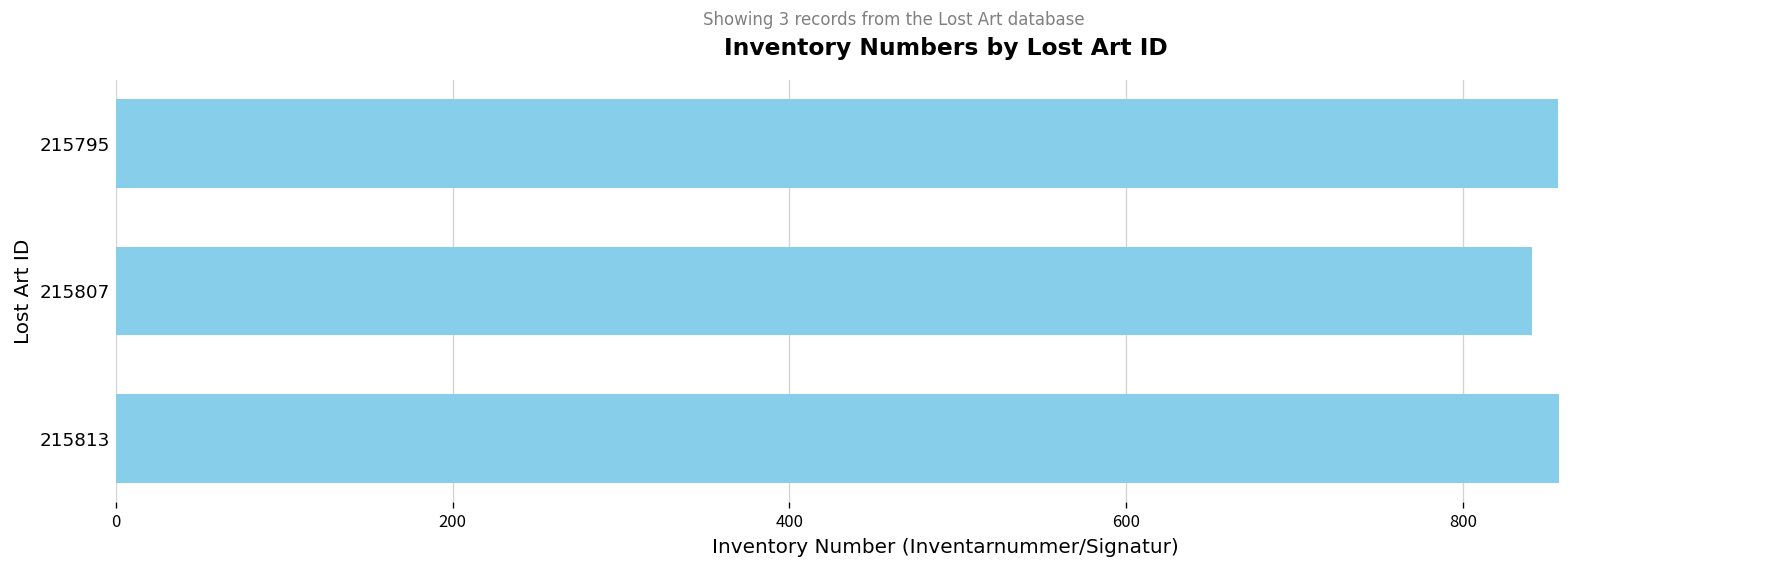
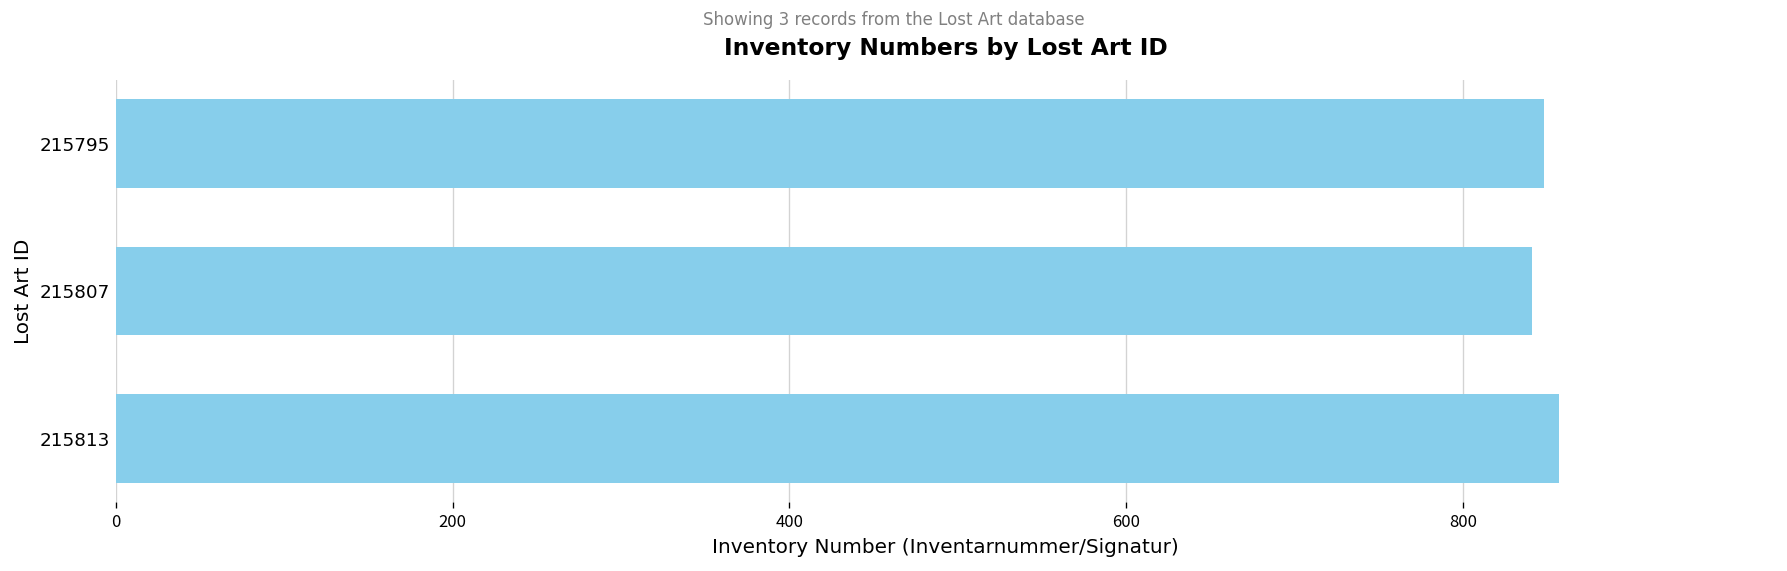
215795: 856 -> 848
